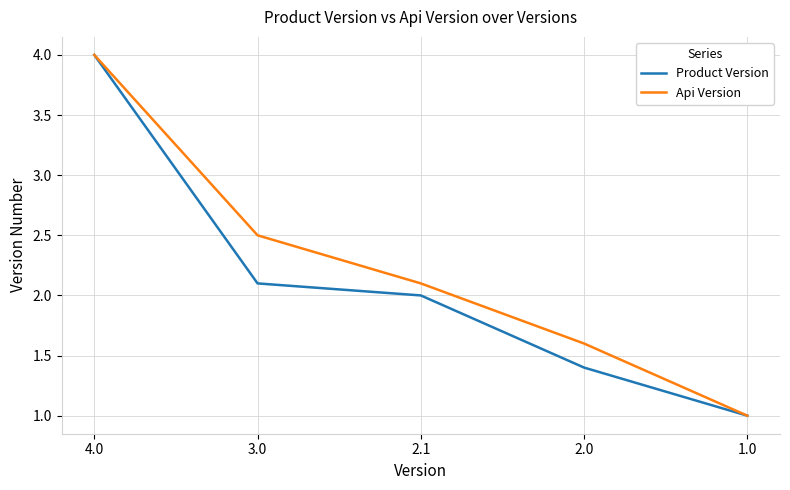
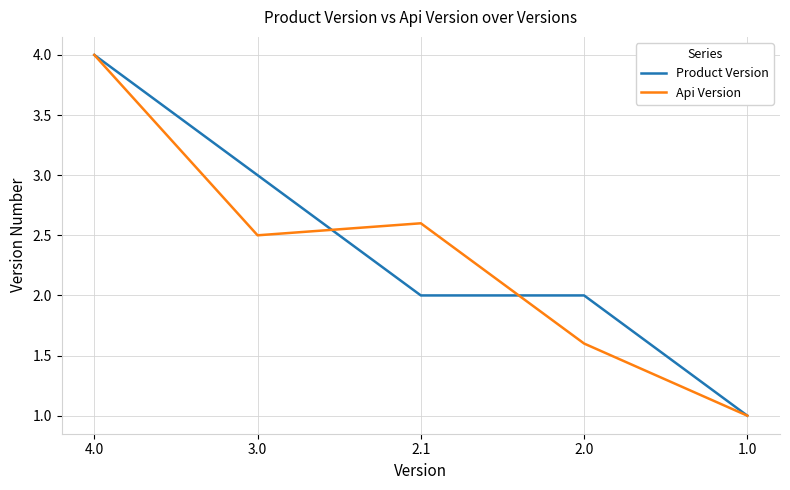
Product Version, 3.0: 2.1 -> 3.0
Api Version, 2.1: 2.1 -> 2.6
Product Version, 2.0: 1.4 -> 2.0
